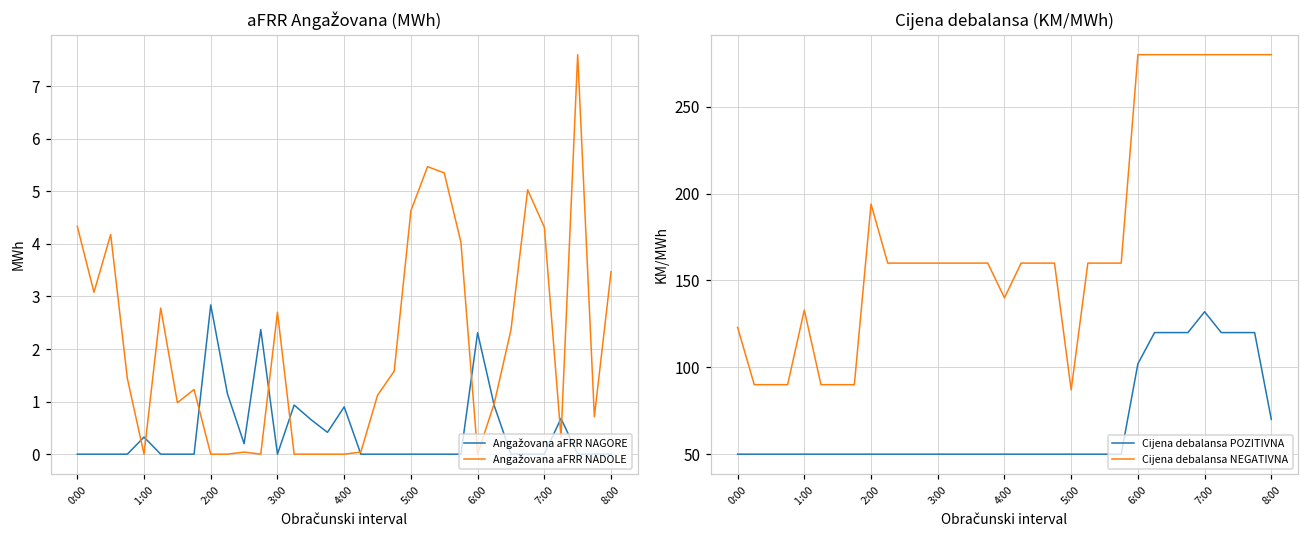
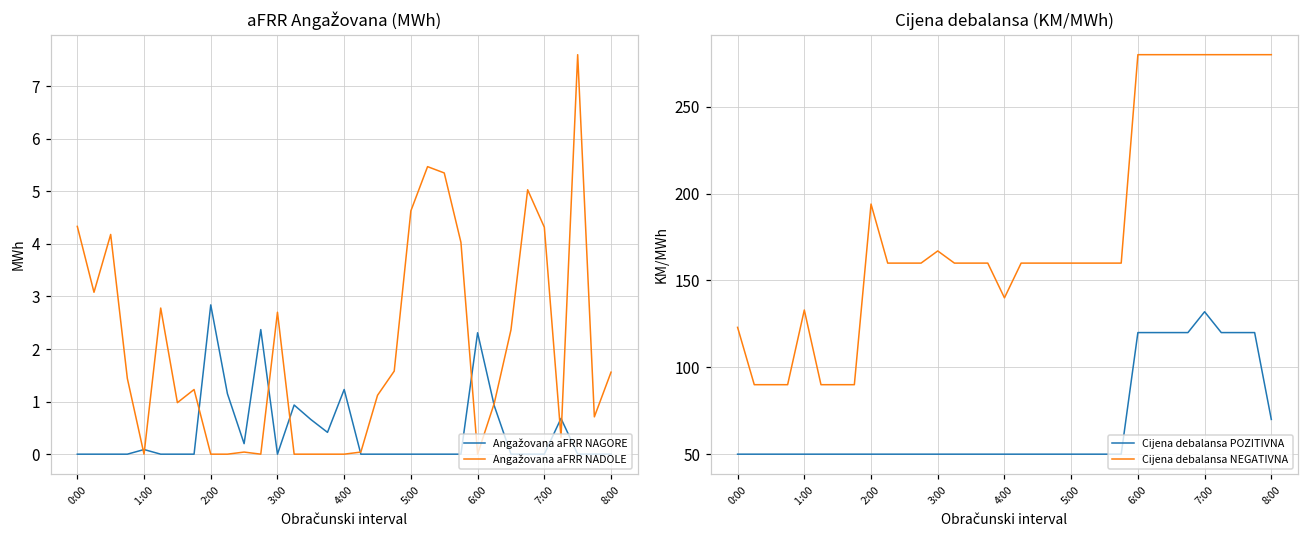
aFRR Angažovana (MWh), Angažovana aFRR NAGORE, 1:00: 0.3 -> 0.1
aFRR Angažovana (MWh), Angažovana aFRR NAGORE, 4:00: 0.9 -> 1.2
aFRR Angažovana (MWh), Angažovana aFRR NADOLE, 8:00: 3.5 -> 1.6
Cijena debalansa (KM/MWh), Cijena debalansa NEGATIVNA, 3:00: 160 -> 167
Cijena debalansa (KM/MWh), Cijena debalansa NEGATIVNA, 5:00: 87 -> 160
Cijena debalansa (KM/MWh), Cijena debalansa POZITIVNA, 6:00: 102 -> 120
